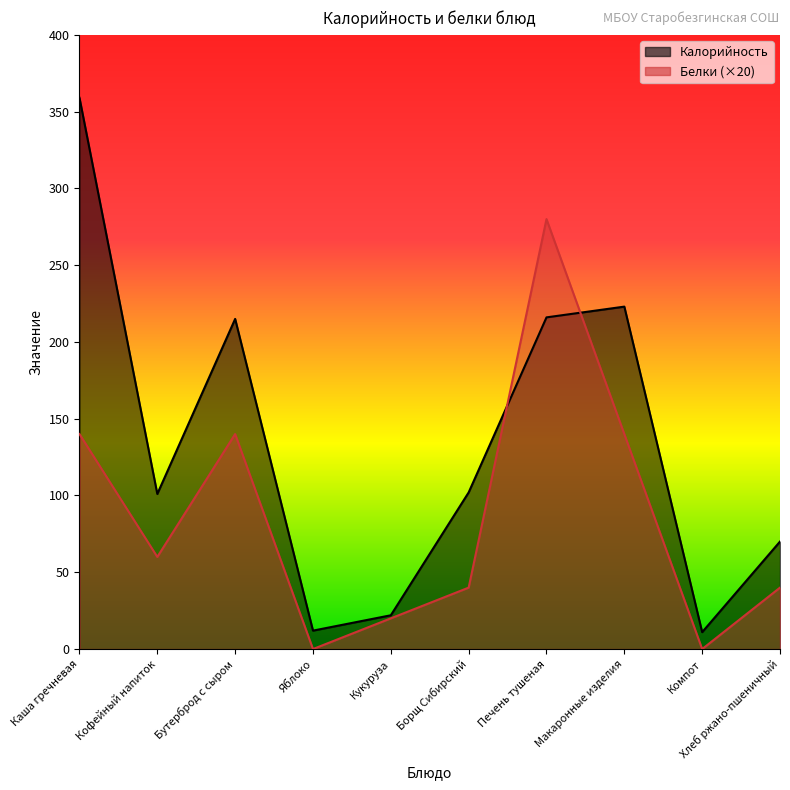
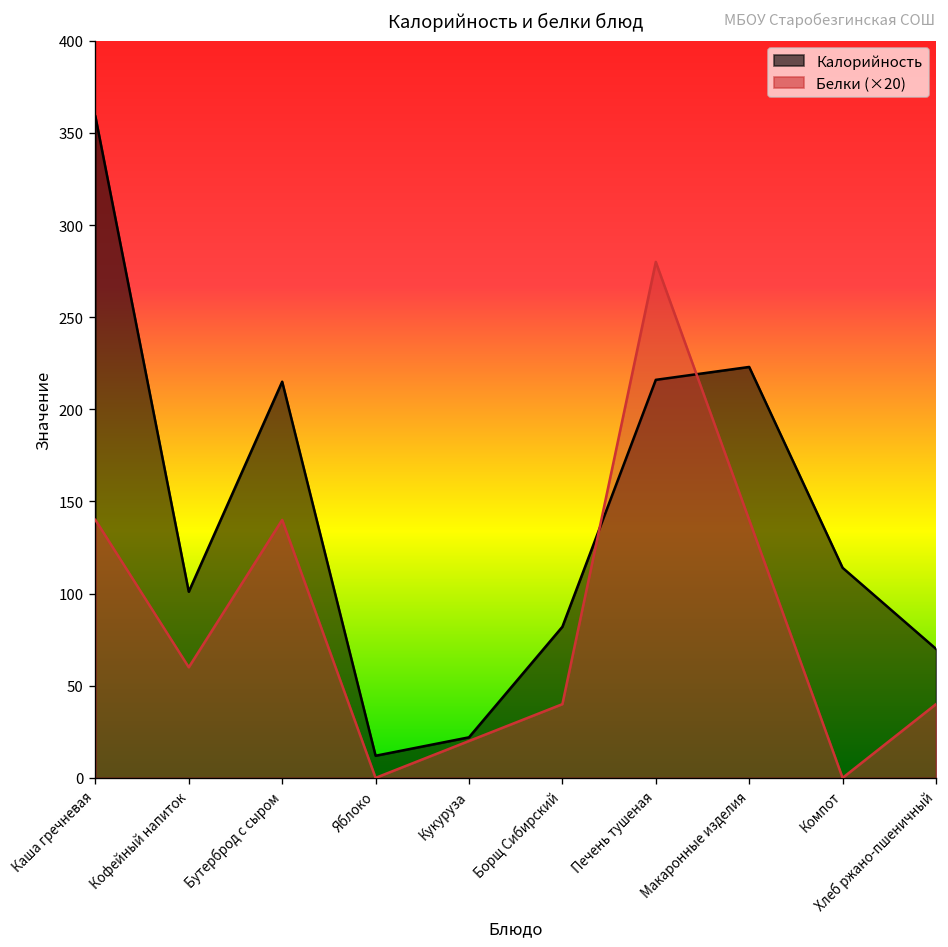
Калорийность, Борщ Сибирский: 102 -> 82
Калорийность, Компот: 11 -> 114
